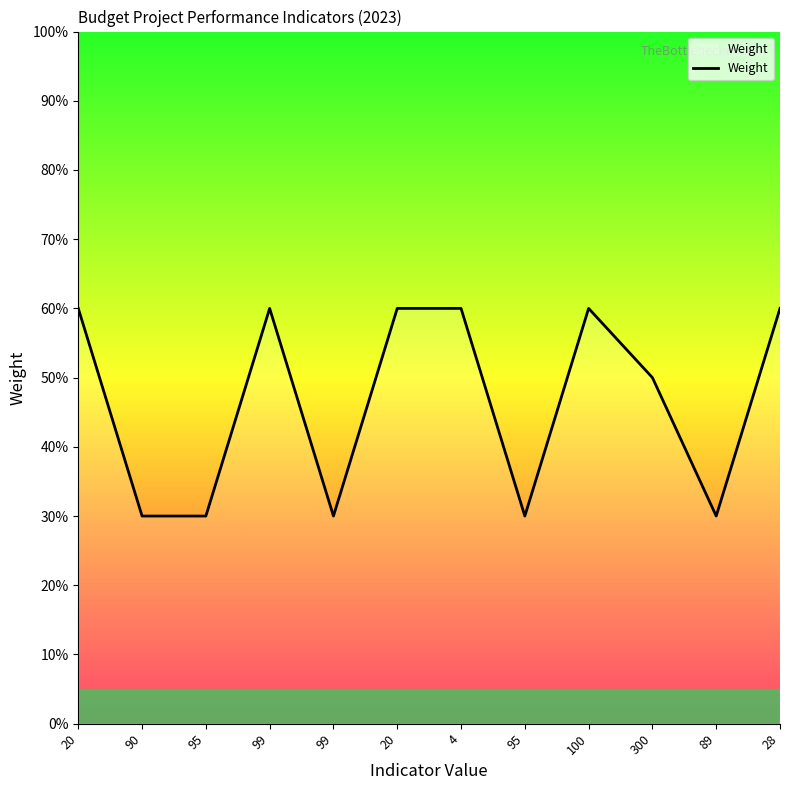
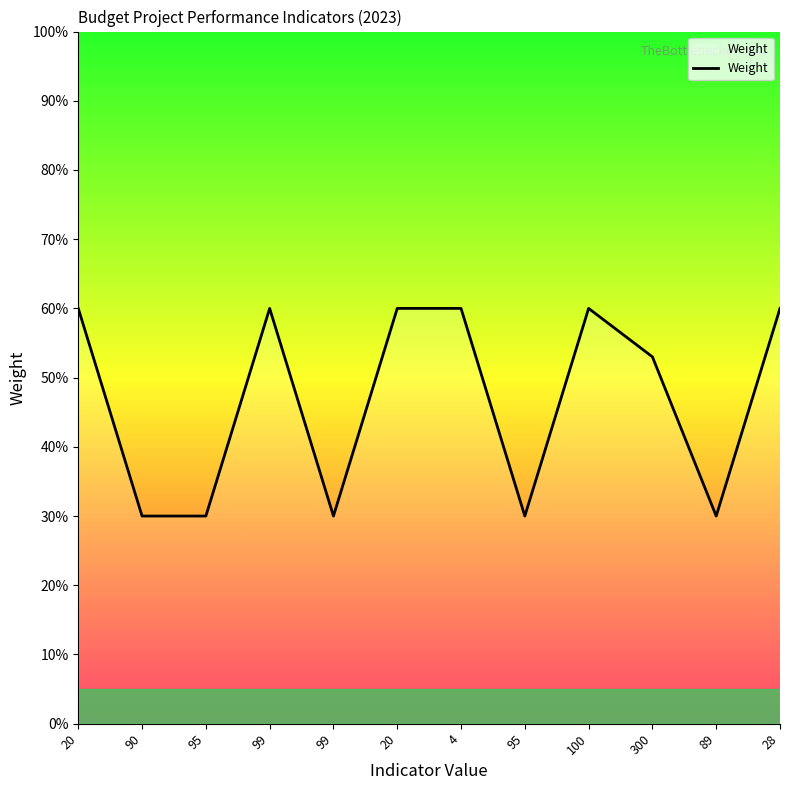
300: 50% -> 53%
